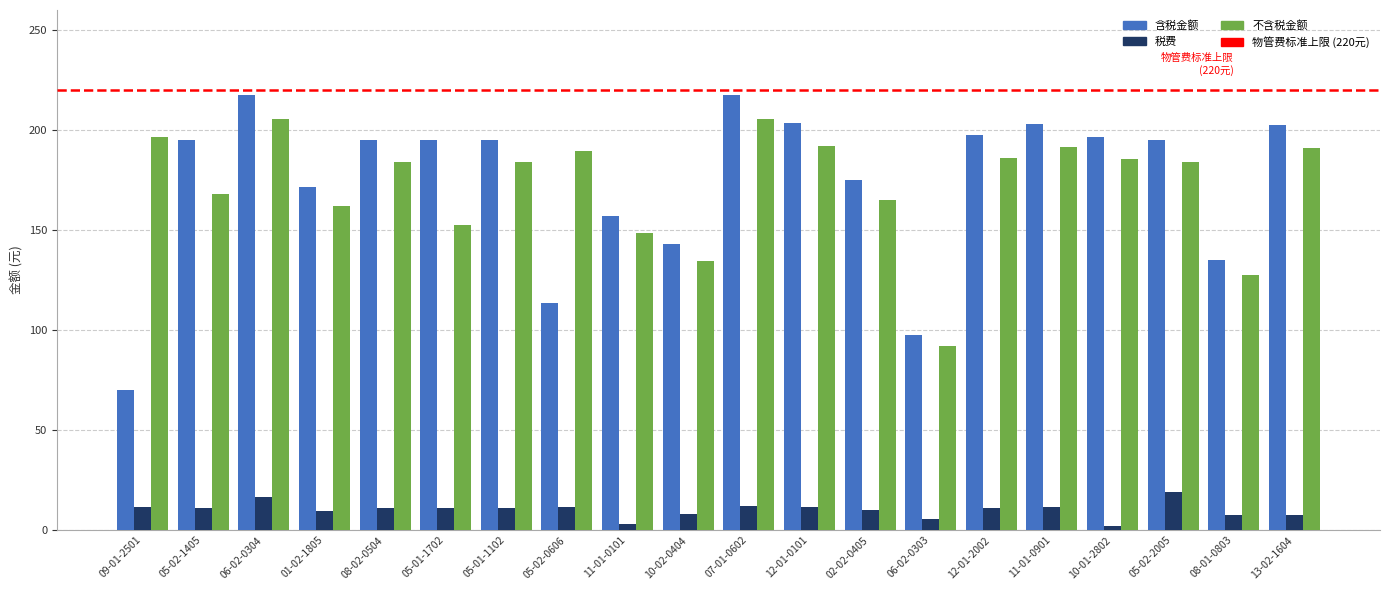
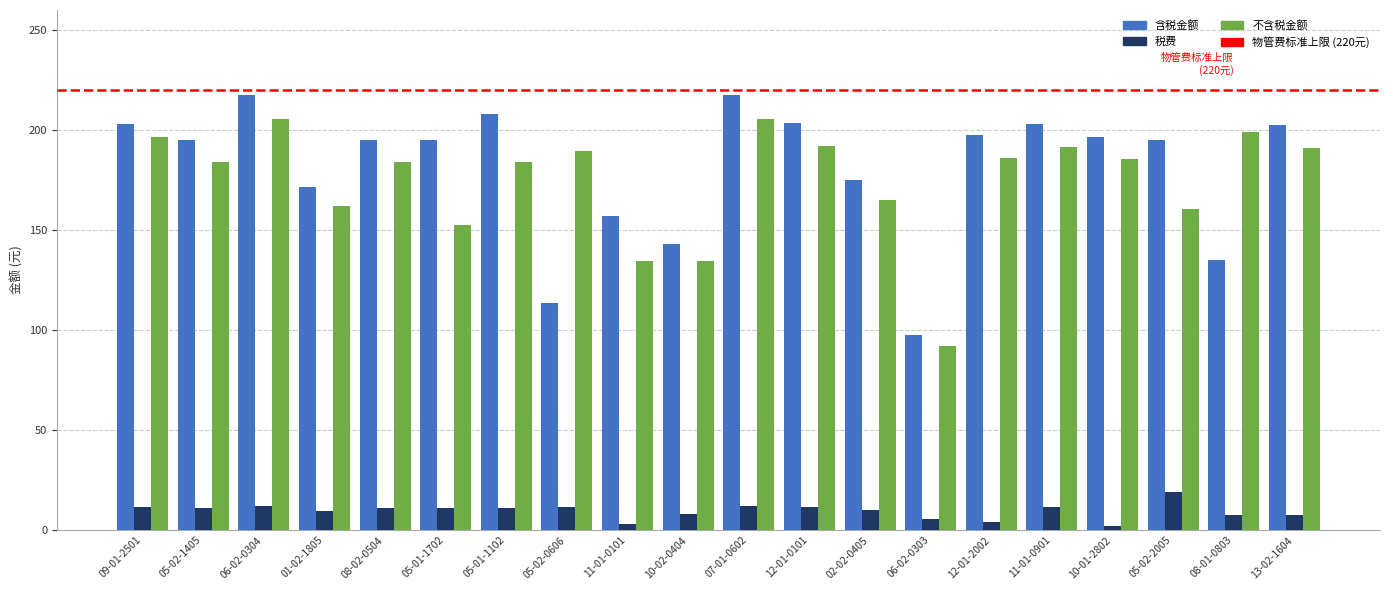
含税金额, 09-01-2501: 70 -> 203
不含税金额, 05-02-1405: 168 -> 184
税费, 06-02-0304: 16 -> 12
含税金额, 05-01-1102: 195 -> 208
不含税金额, 11-01-0101: 149 -> 135
税费, 12-01-2002: 11 -> 4
不含税金额, 05-02-2005: 184 -> 160
不含税金额, 08-01-0803: 128 -> 199
